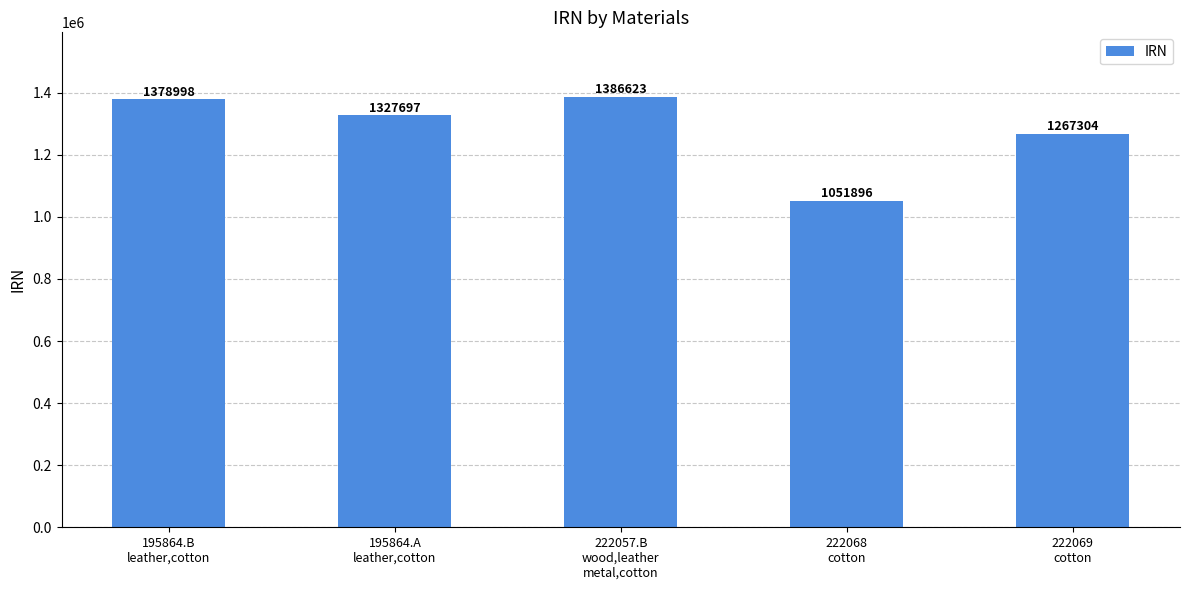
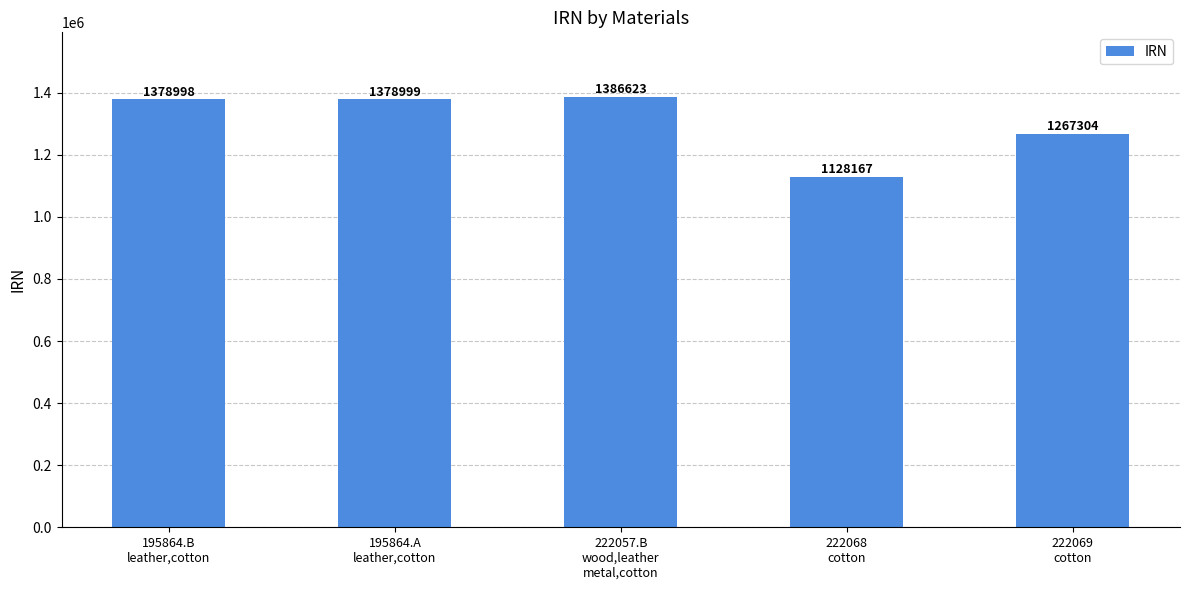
195864.A leather,cotton: 1327697 -> 1378999
222068 cotton: 1051896 -> 1128167
